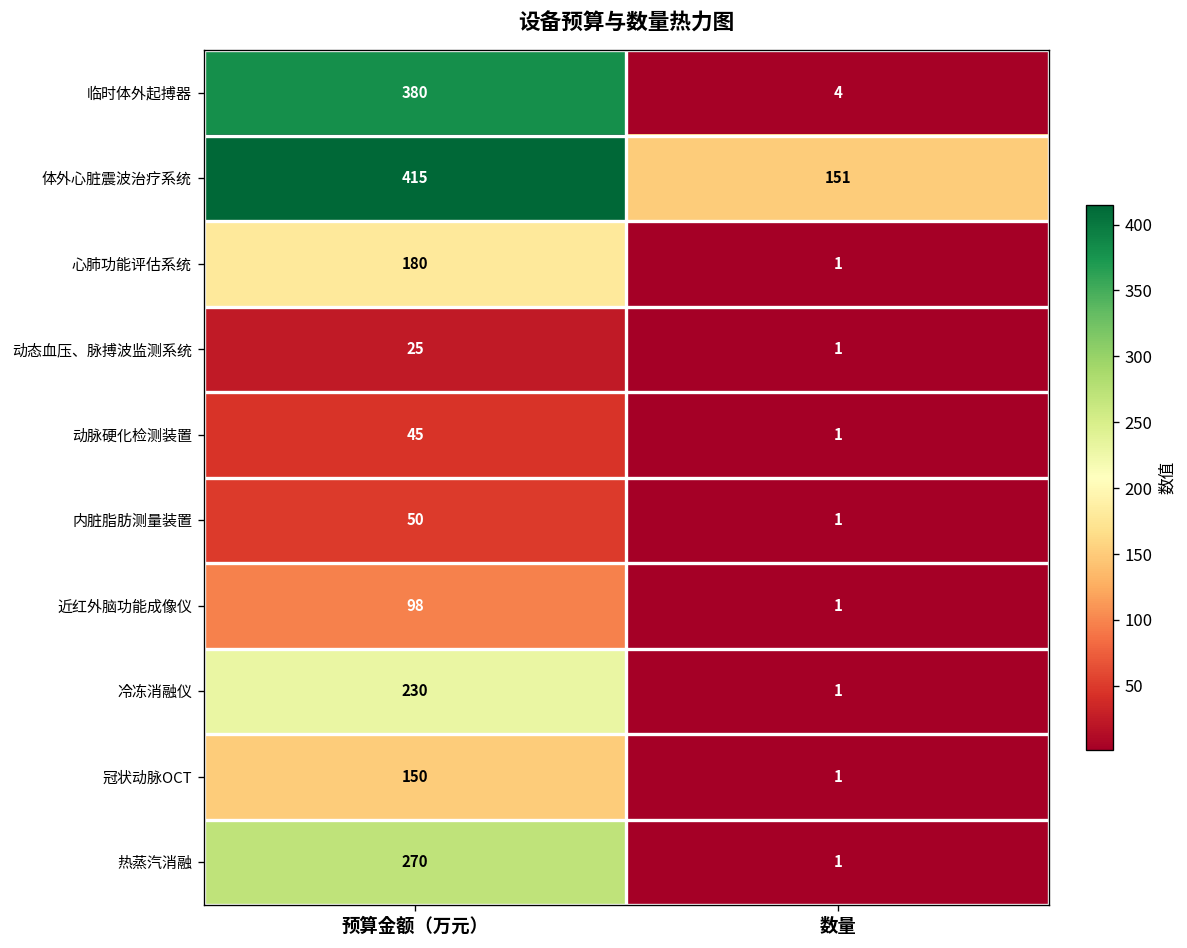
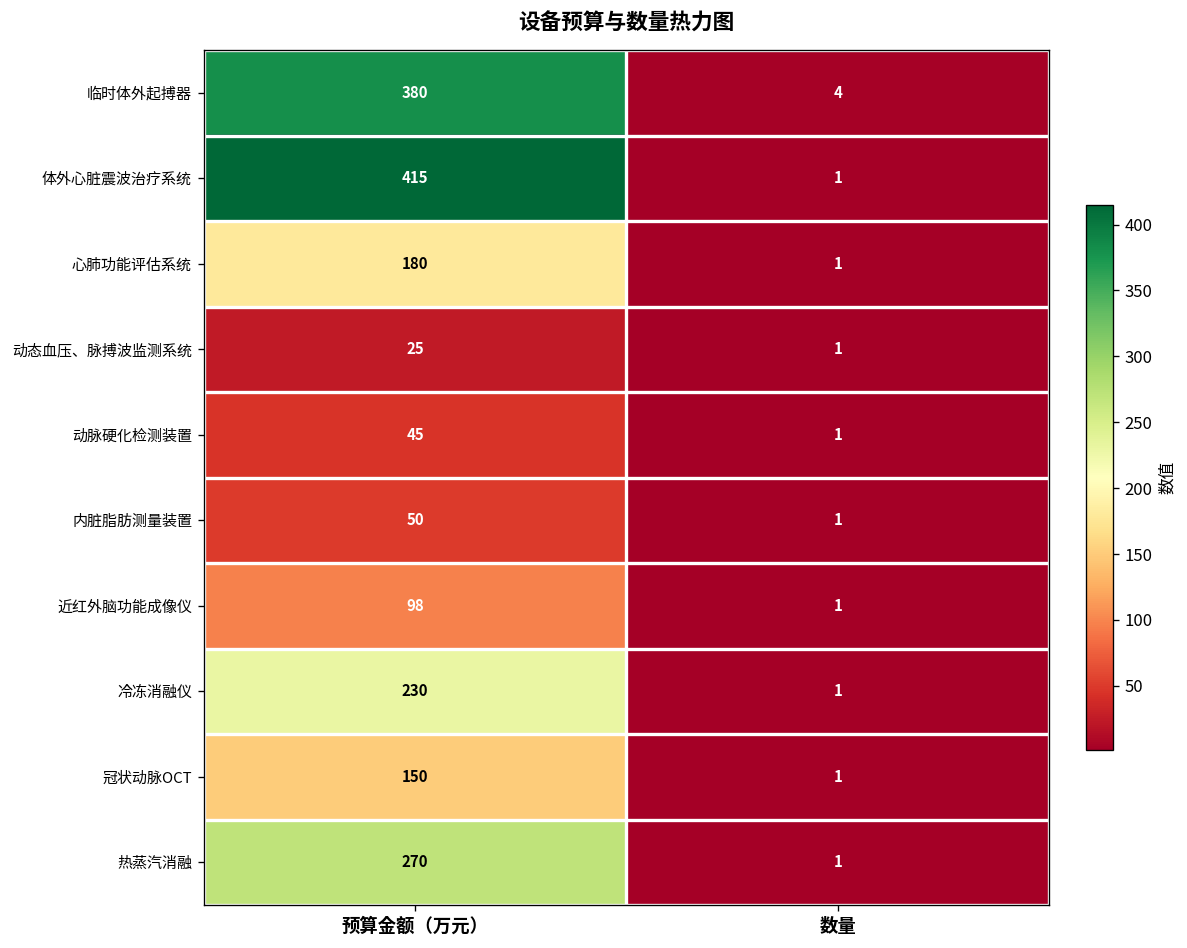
体外心脏震波治疗系统, 数量: 151 -> 1
